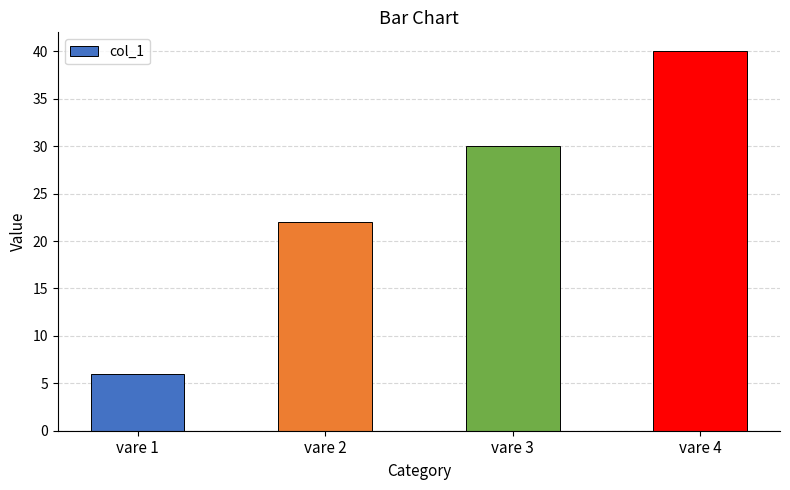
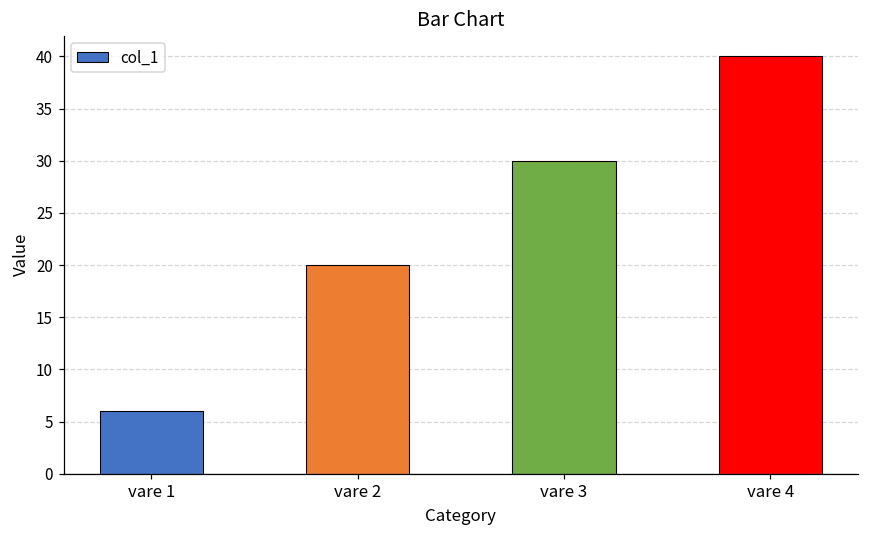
vare 2: 22 -> 20
